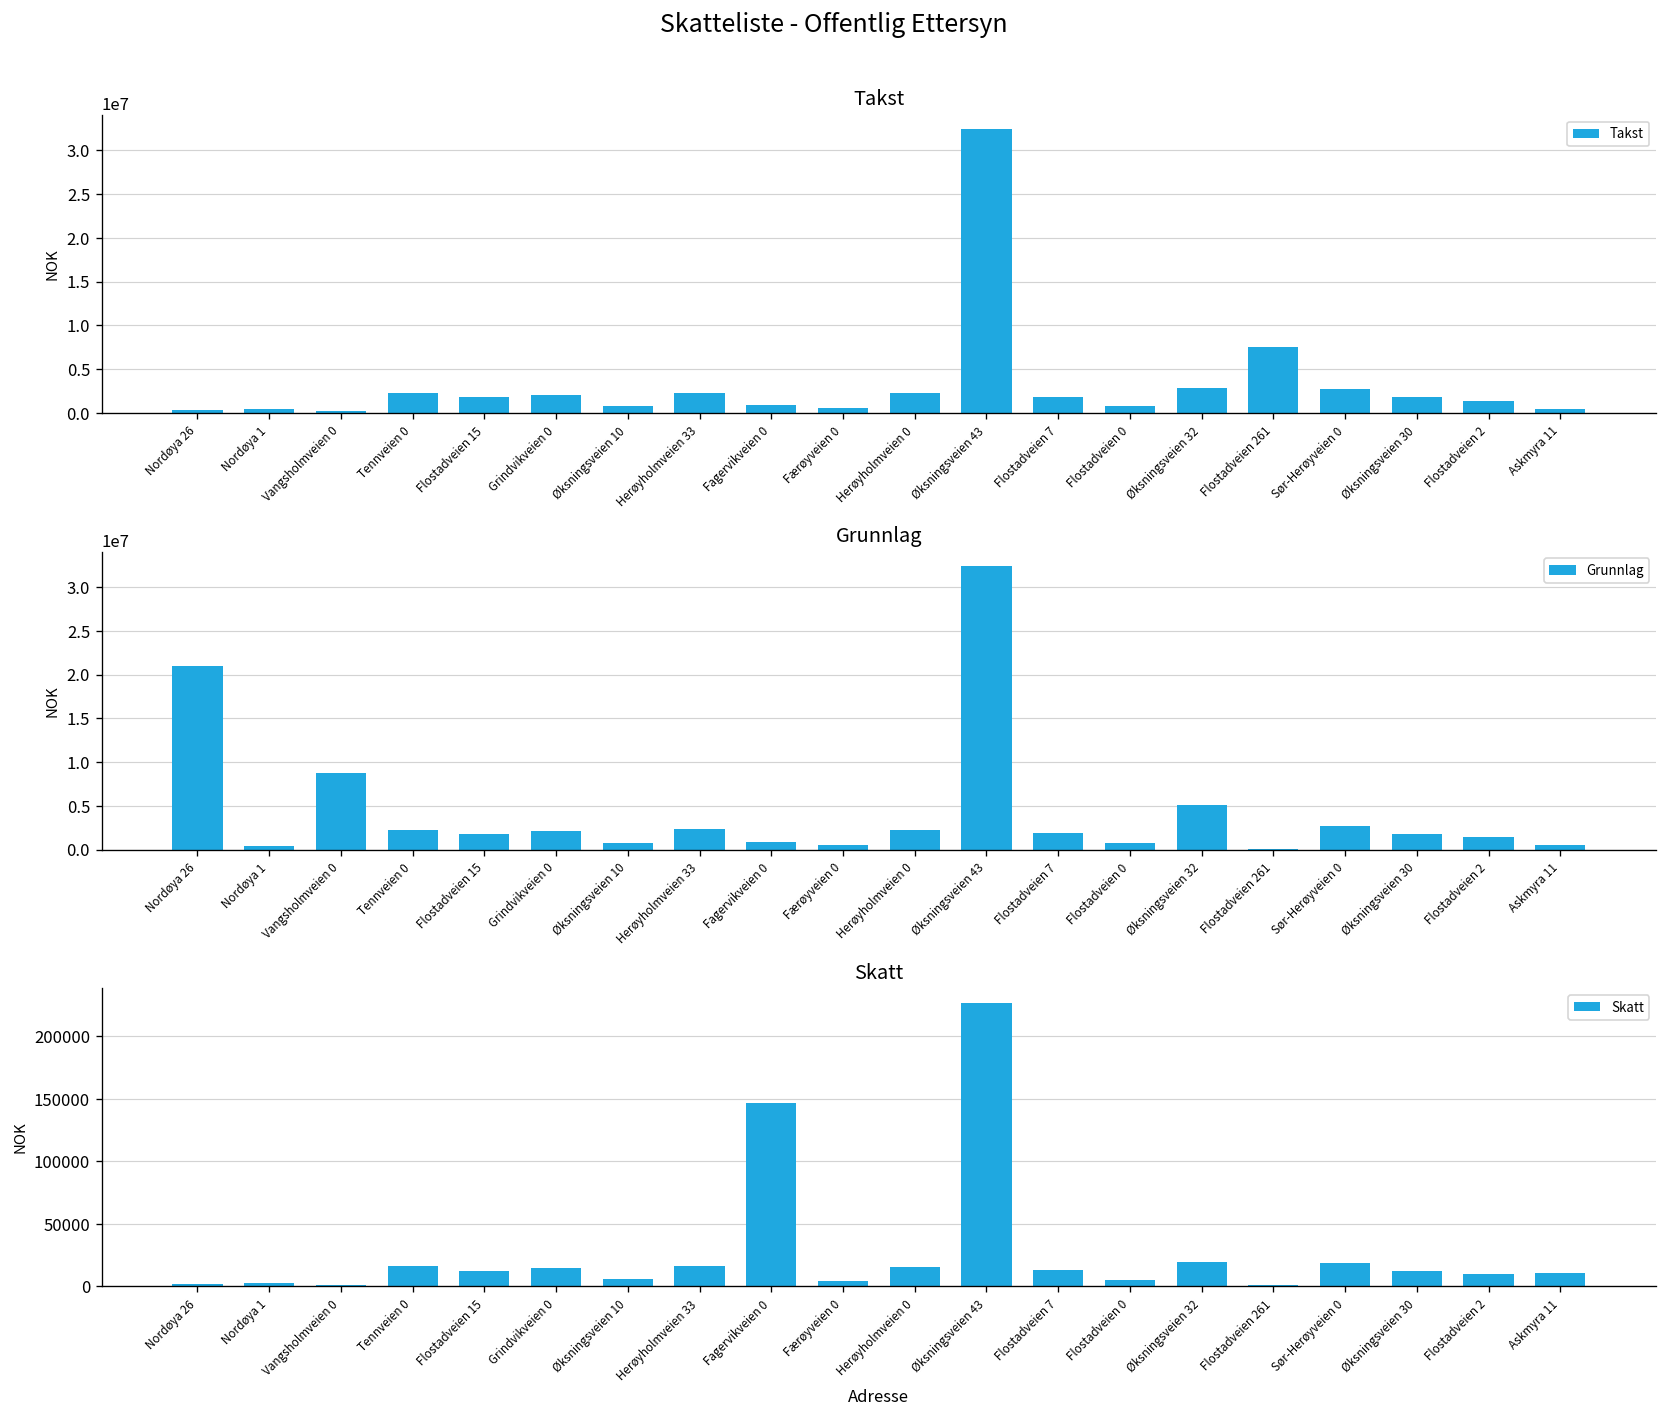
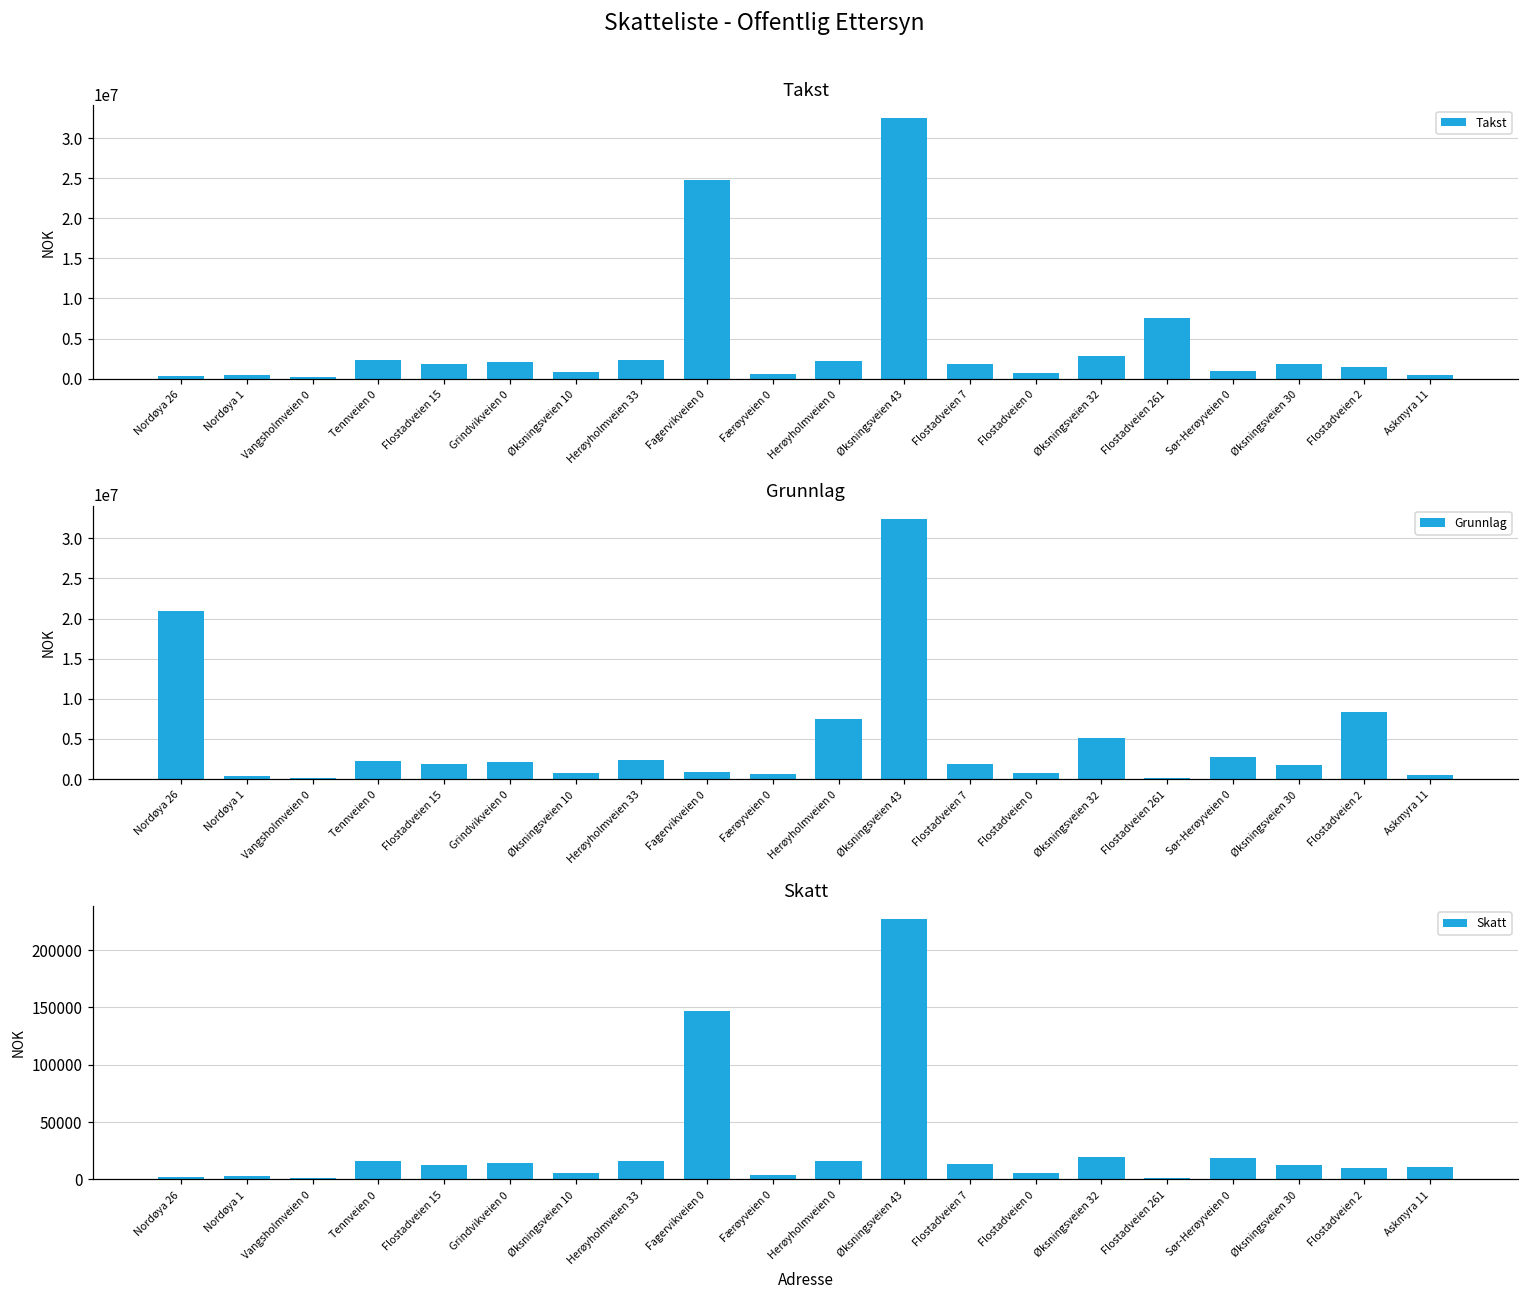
Takst, Fagervikveien 0: 1000000 -> 25000000
Takst, Sør-Herøyveien 0: 3000000 -> 1000000
Grunnlag, Vangsholmveien 0: 9000000 -> 0
Grunnlag, Herøyholmveien 0: 2000000 -> 7000000
Grunnlag, Flostadveien 2: 1000000 -> 8000000
